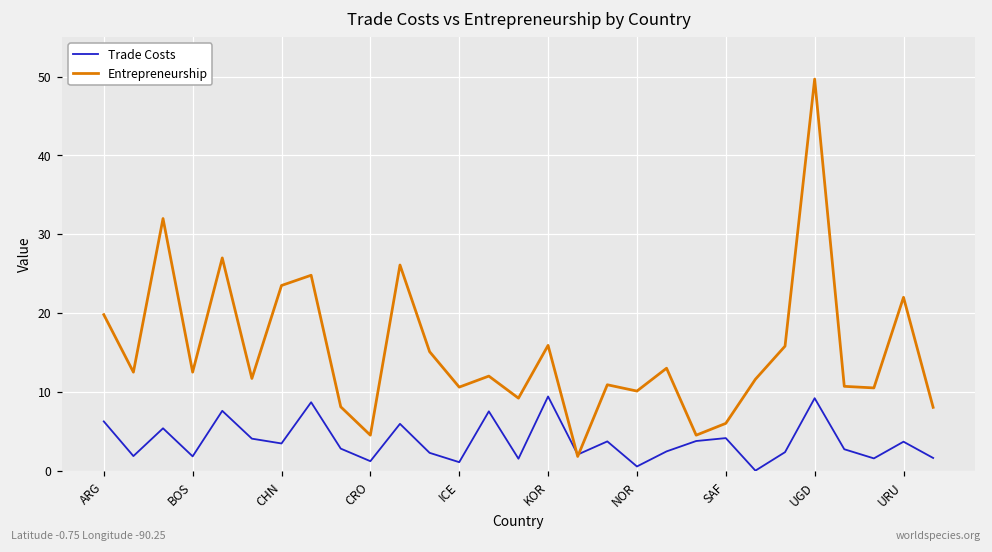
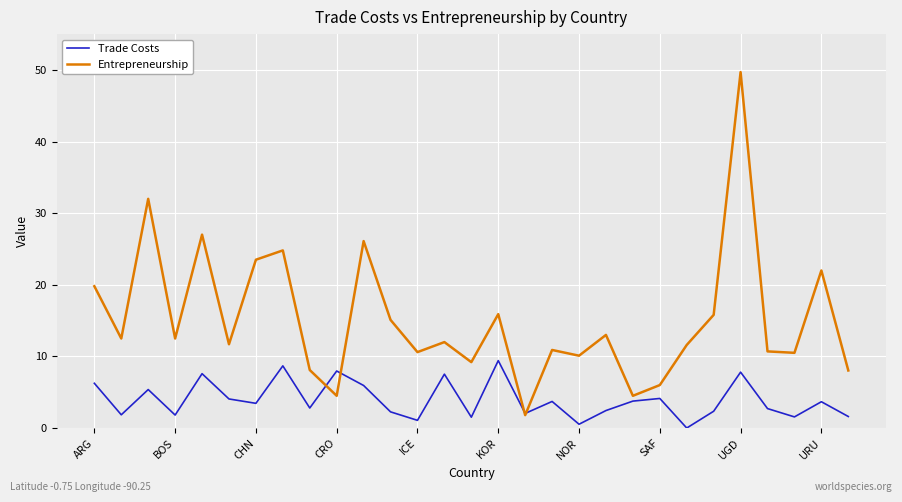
Trade Costs, CRO: 1 -> 8
Trade Costs, UGD: 9 -> 8
